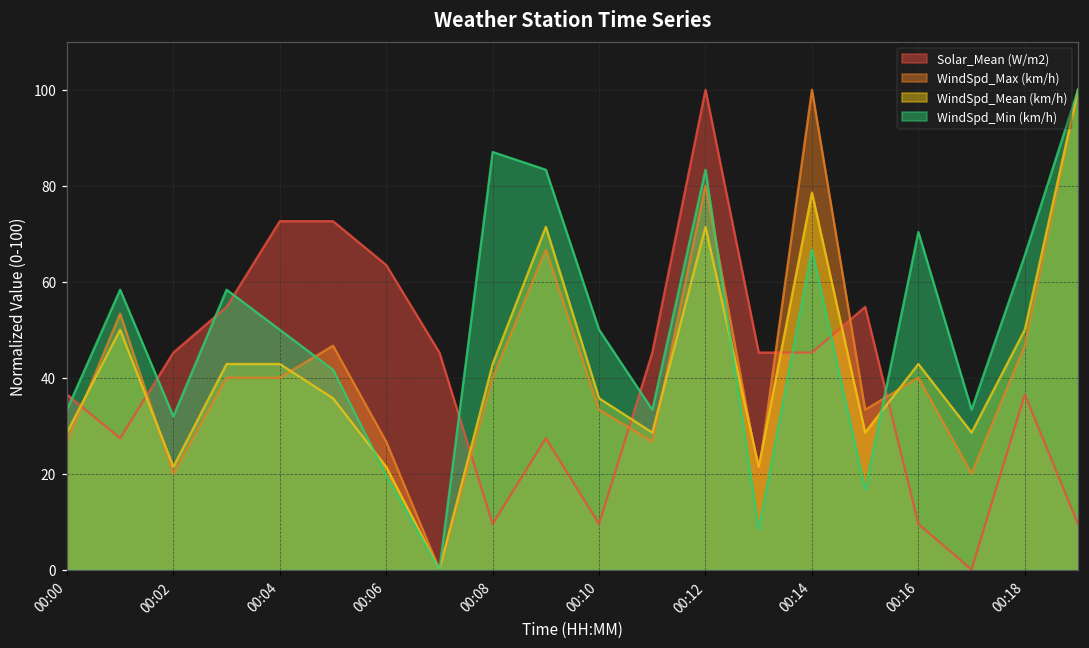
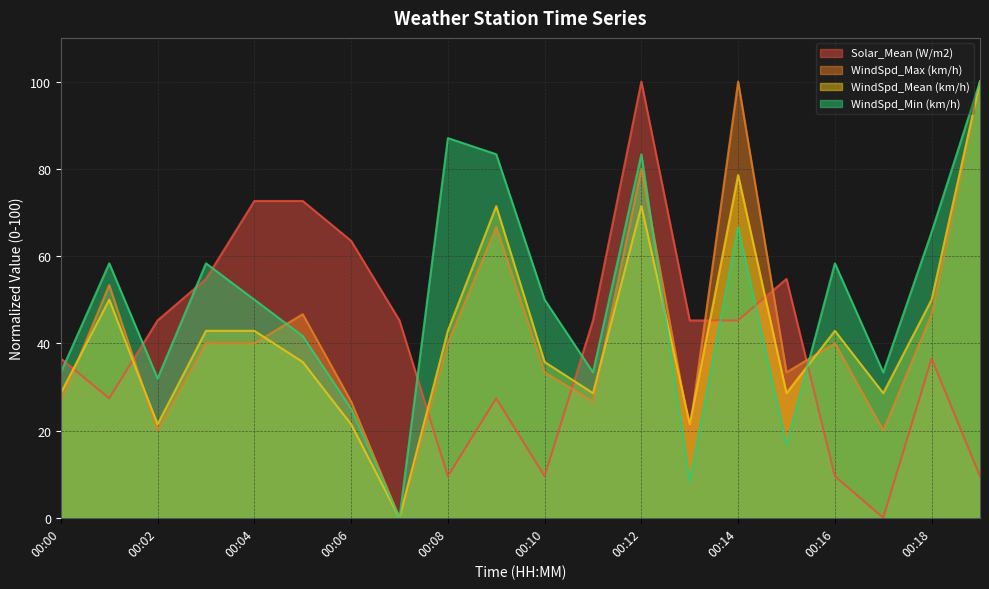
WindSpd_Min (km/h), 00:06: 20 -> 25
WindSpd_Min (km/h), 00:16: 70 -> 58
